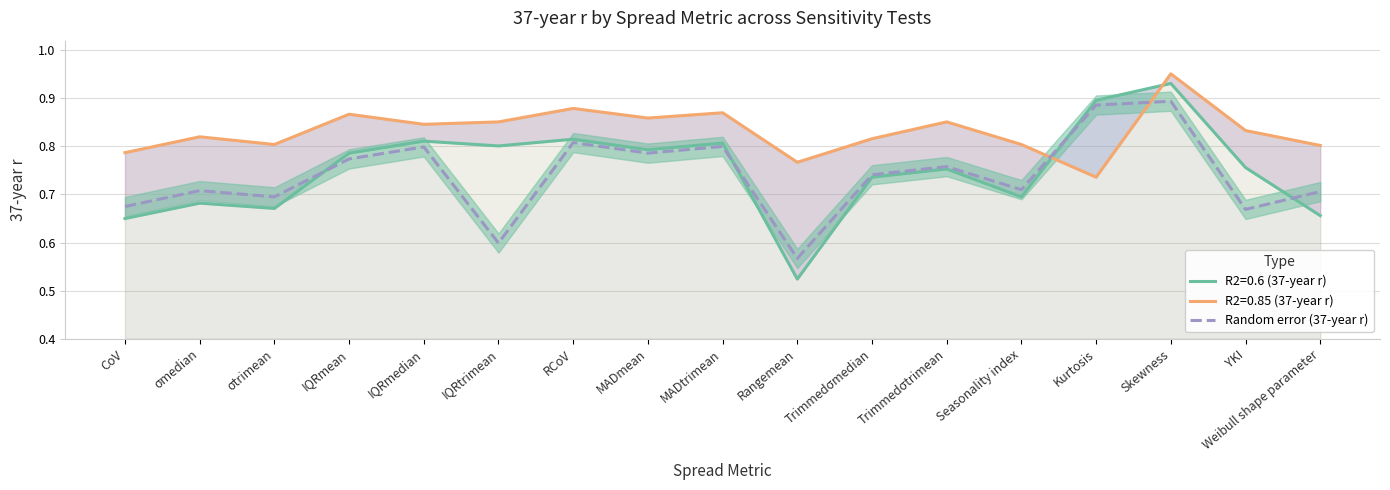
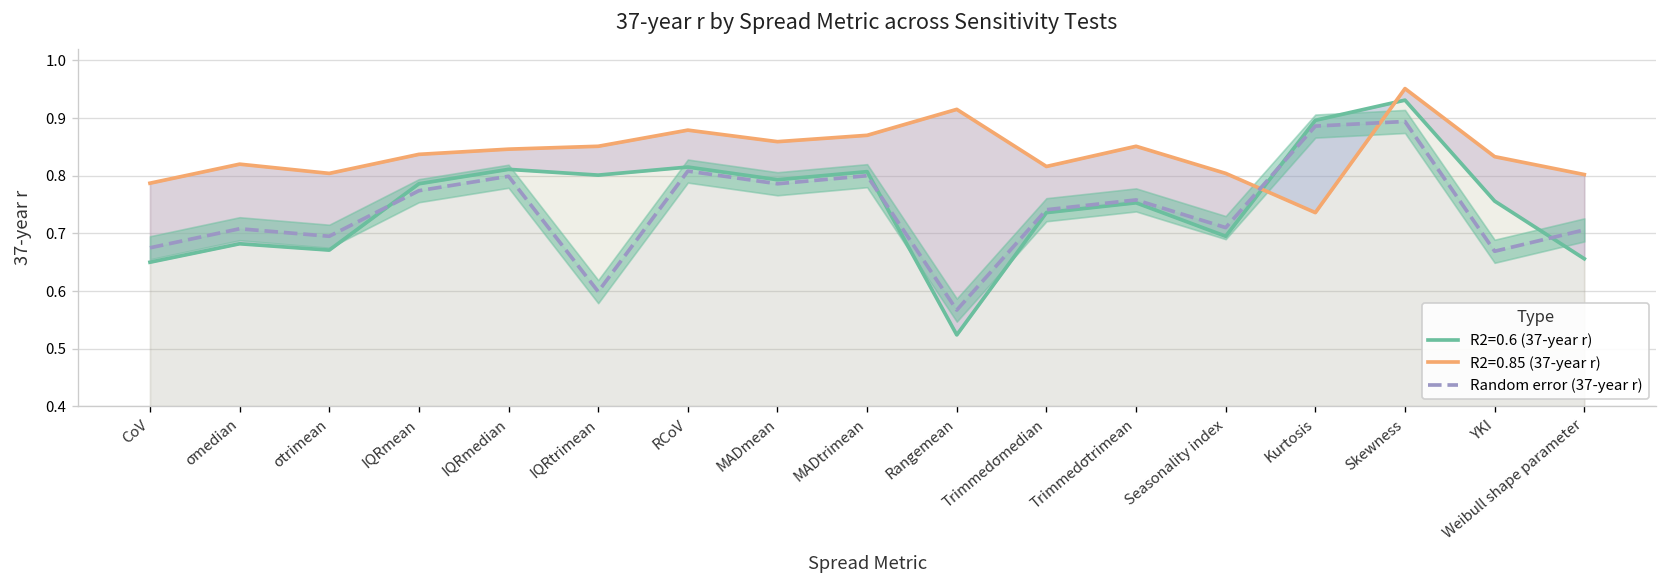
R2=0.85 (37-year r), IQRmean: 0.87 -> 0.84
R2=0.85 (37-year r), Rangemean: 0.77 -> 0.92
